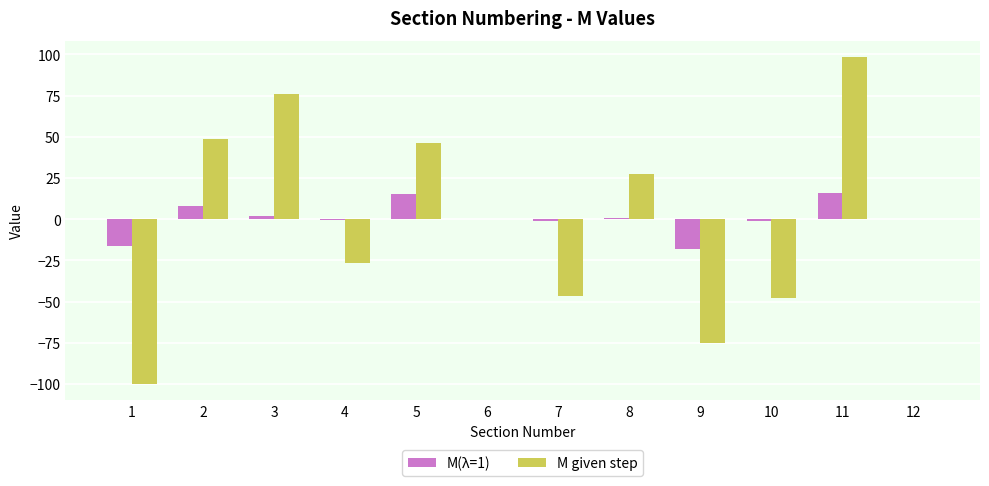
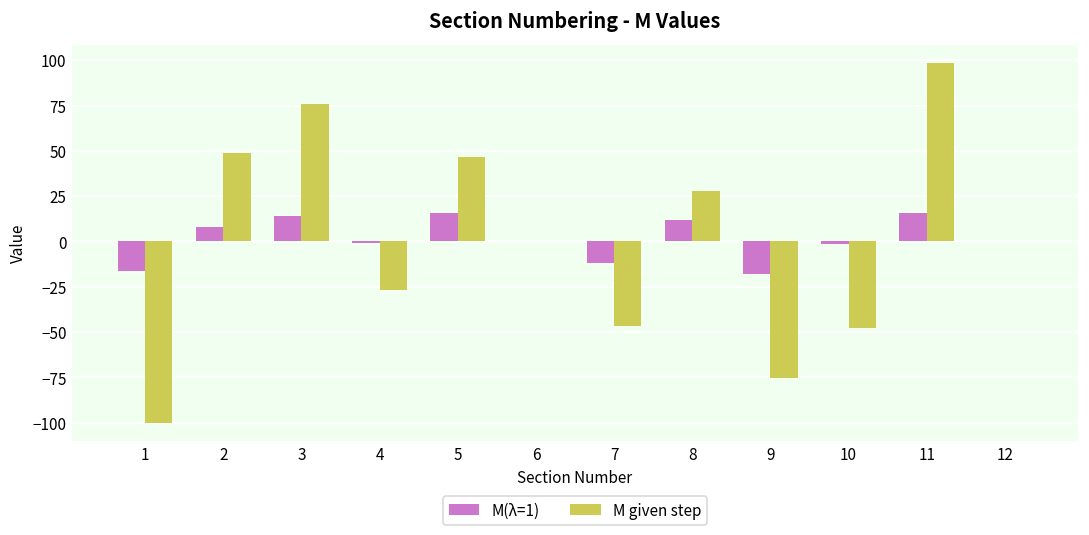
M(λ=1), 3: 2 -> 14
M(λ=1), 7: -1 -> -12
M(λ=1), 8: 1 -> 12
